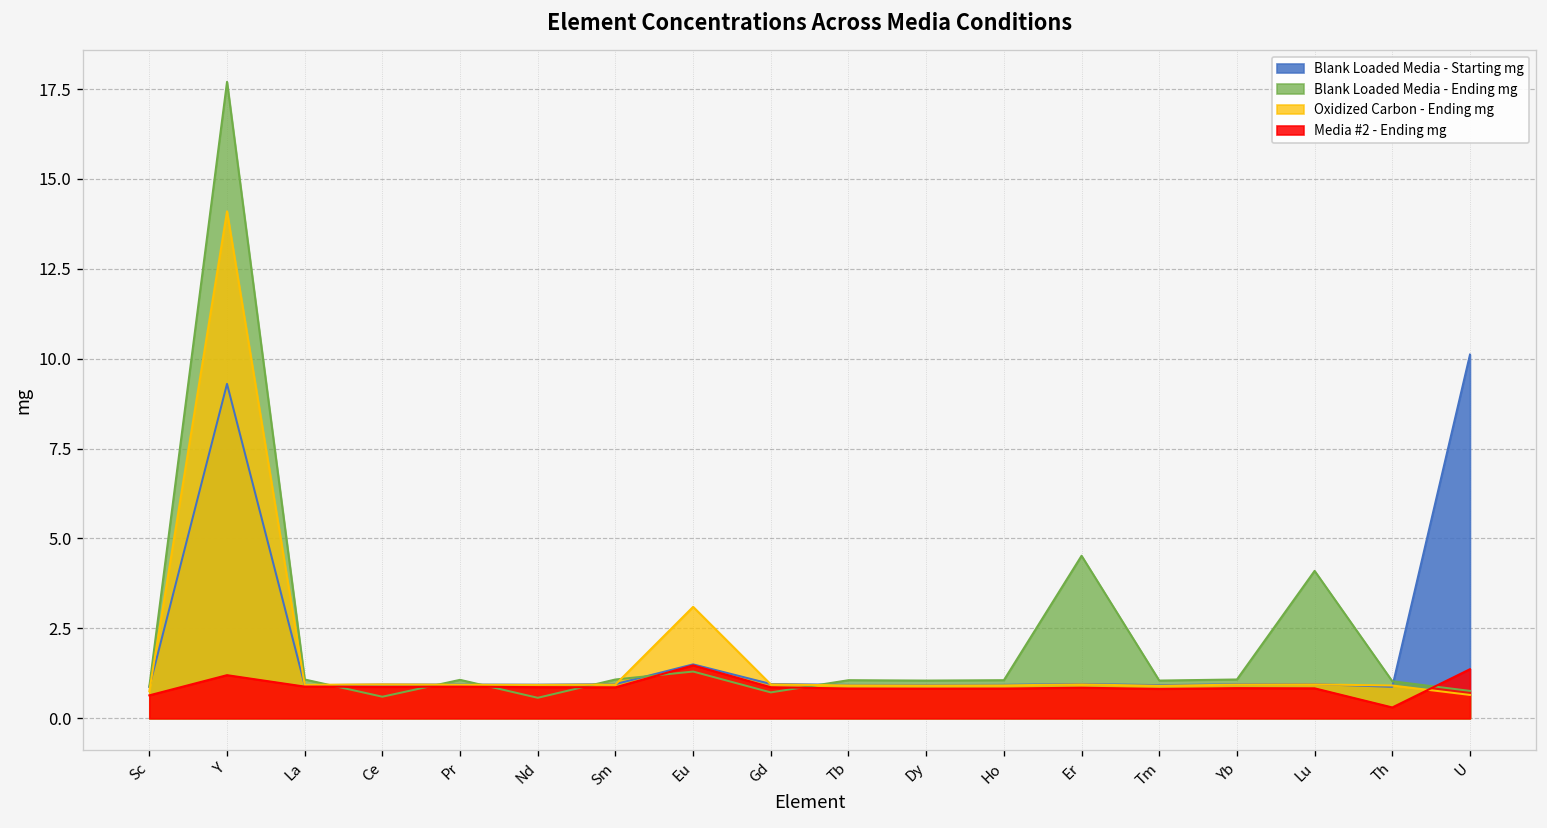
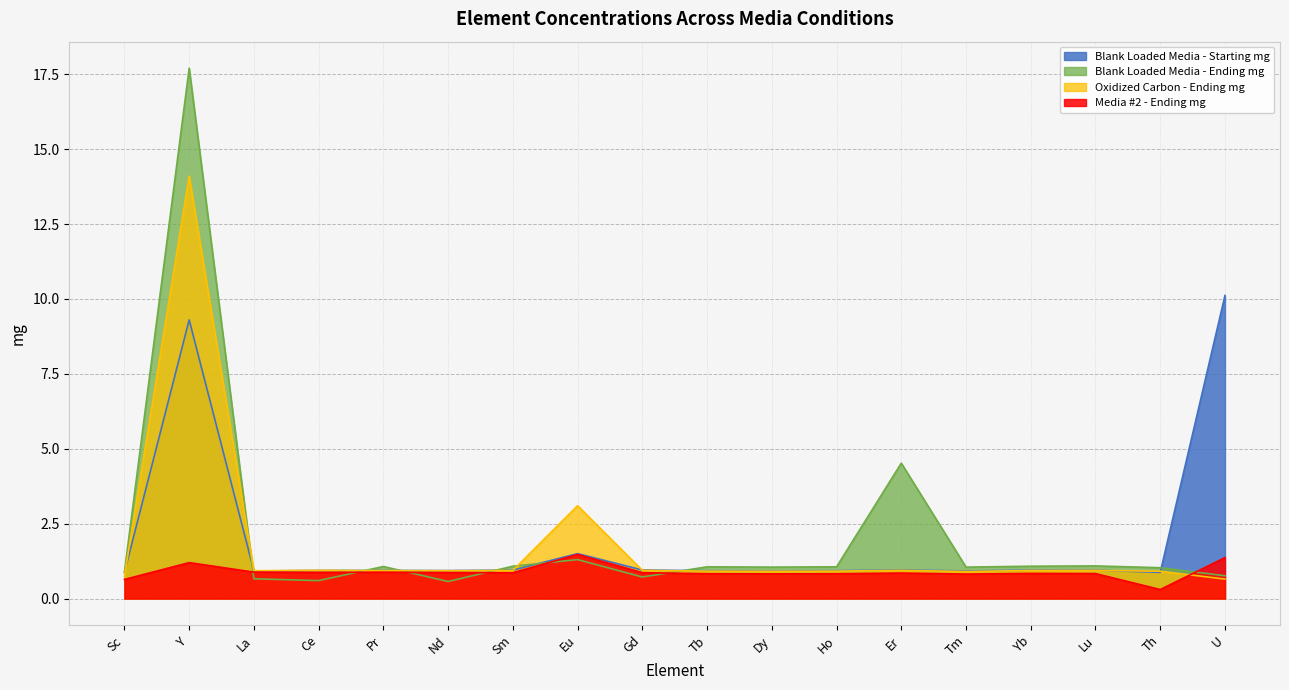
Blank Loaded Media - Ending mg, La: 1.1 -> 0.7
Blank Loaded Media - Ending mg, Lu: 4.1 -> 1.1
